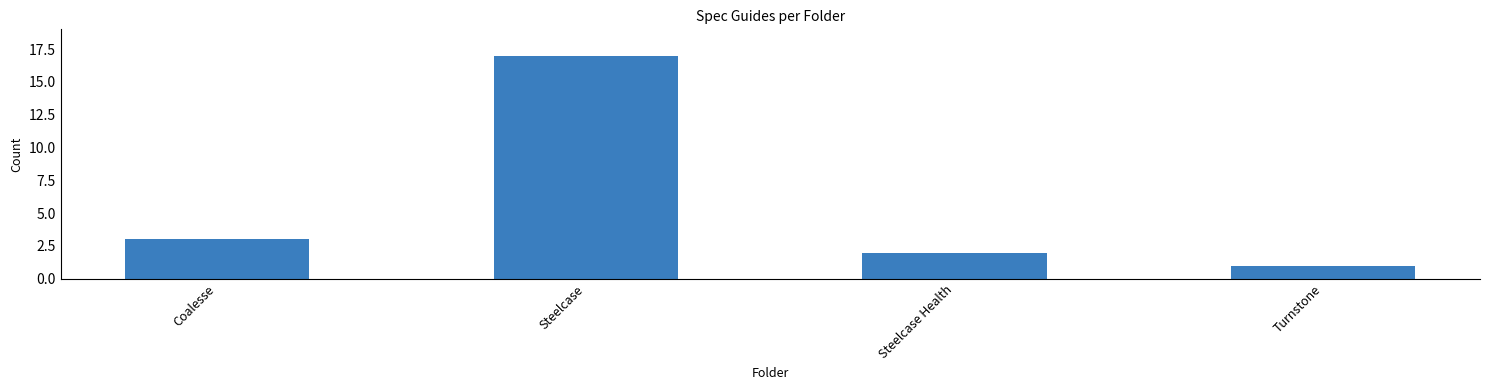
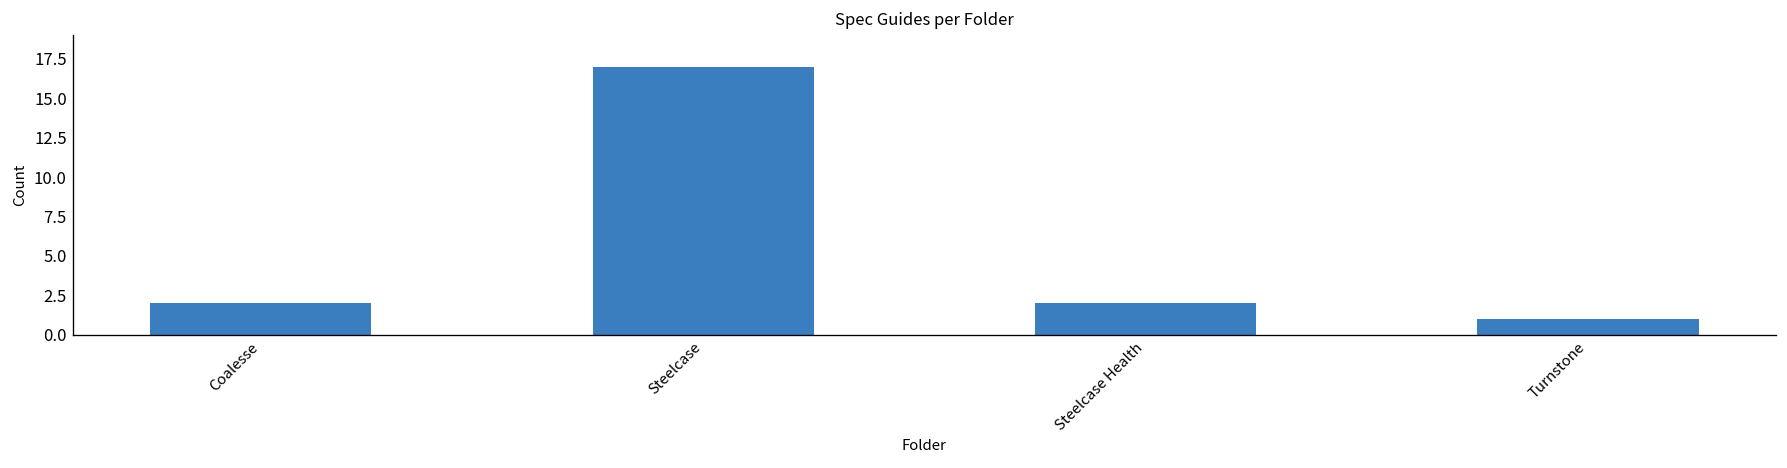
Coalesse: 3 -> 2
